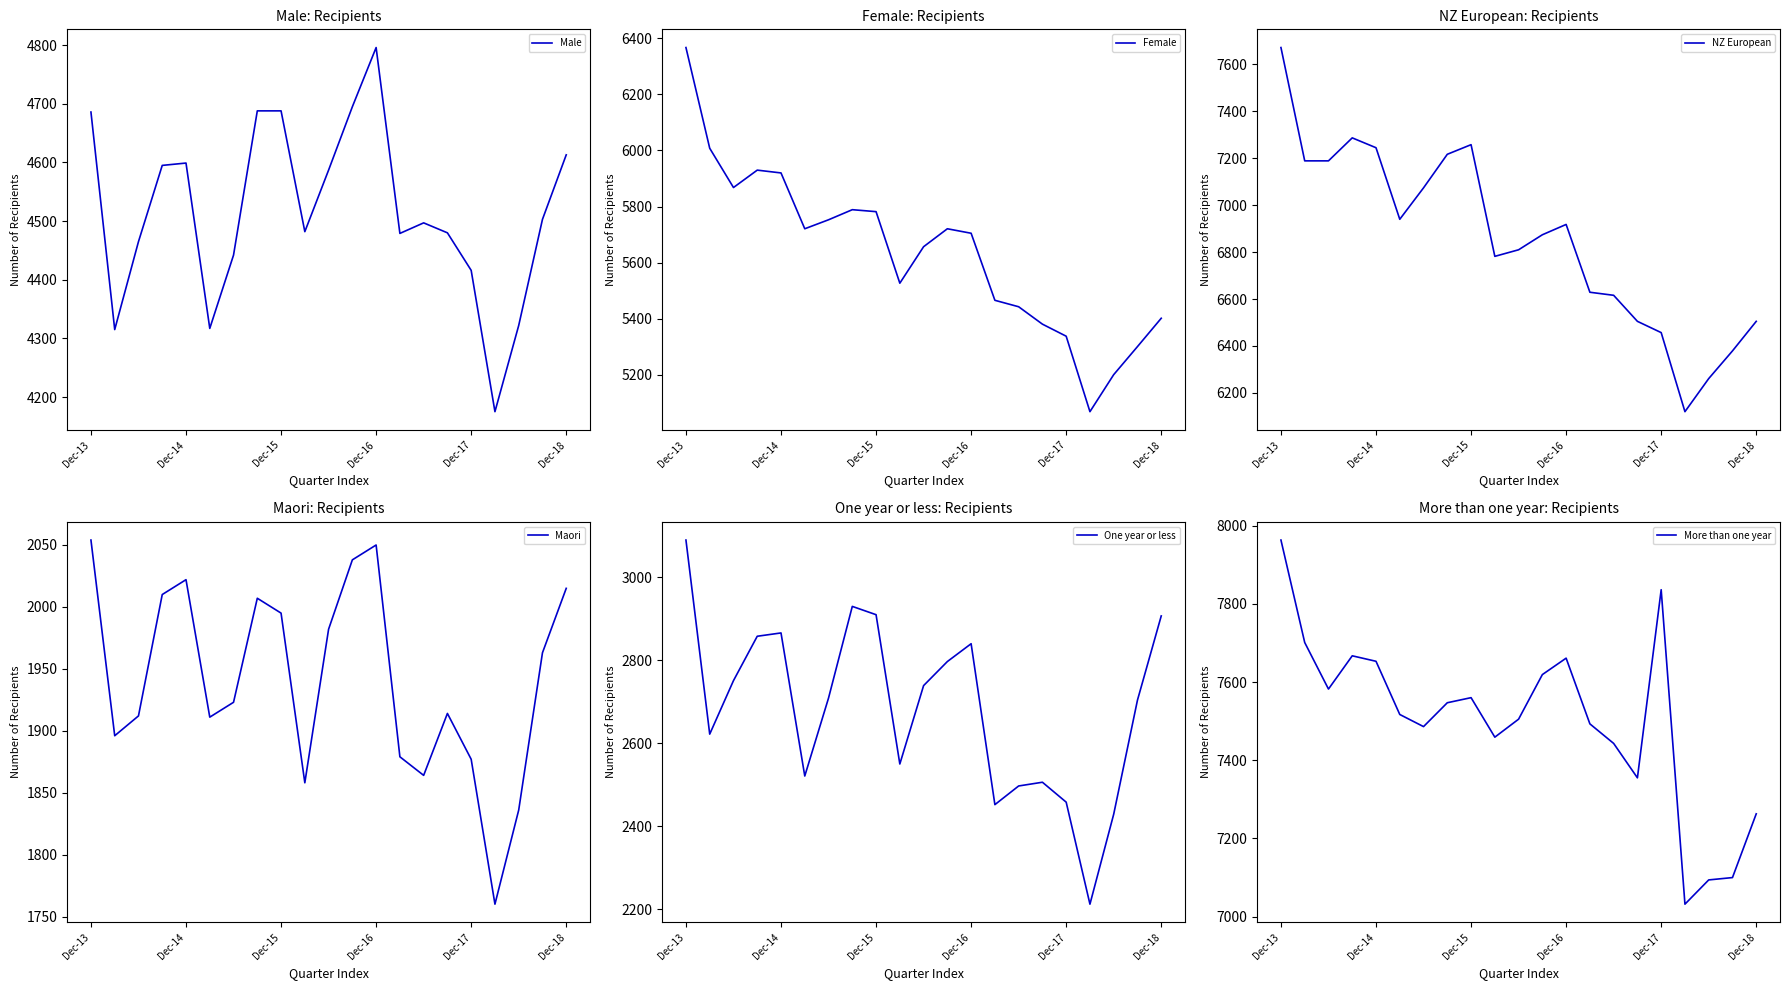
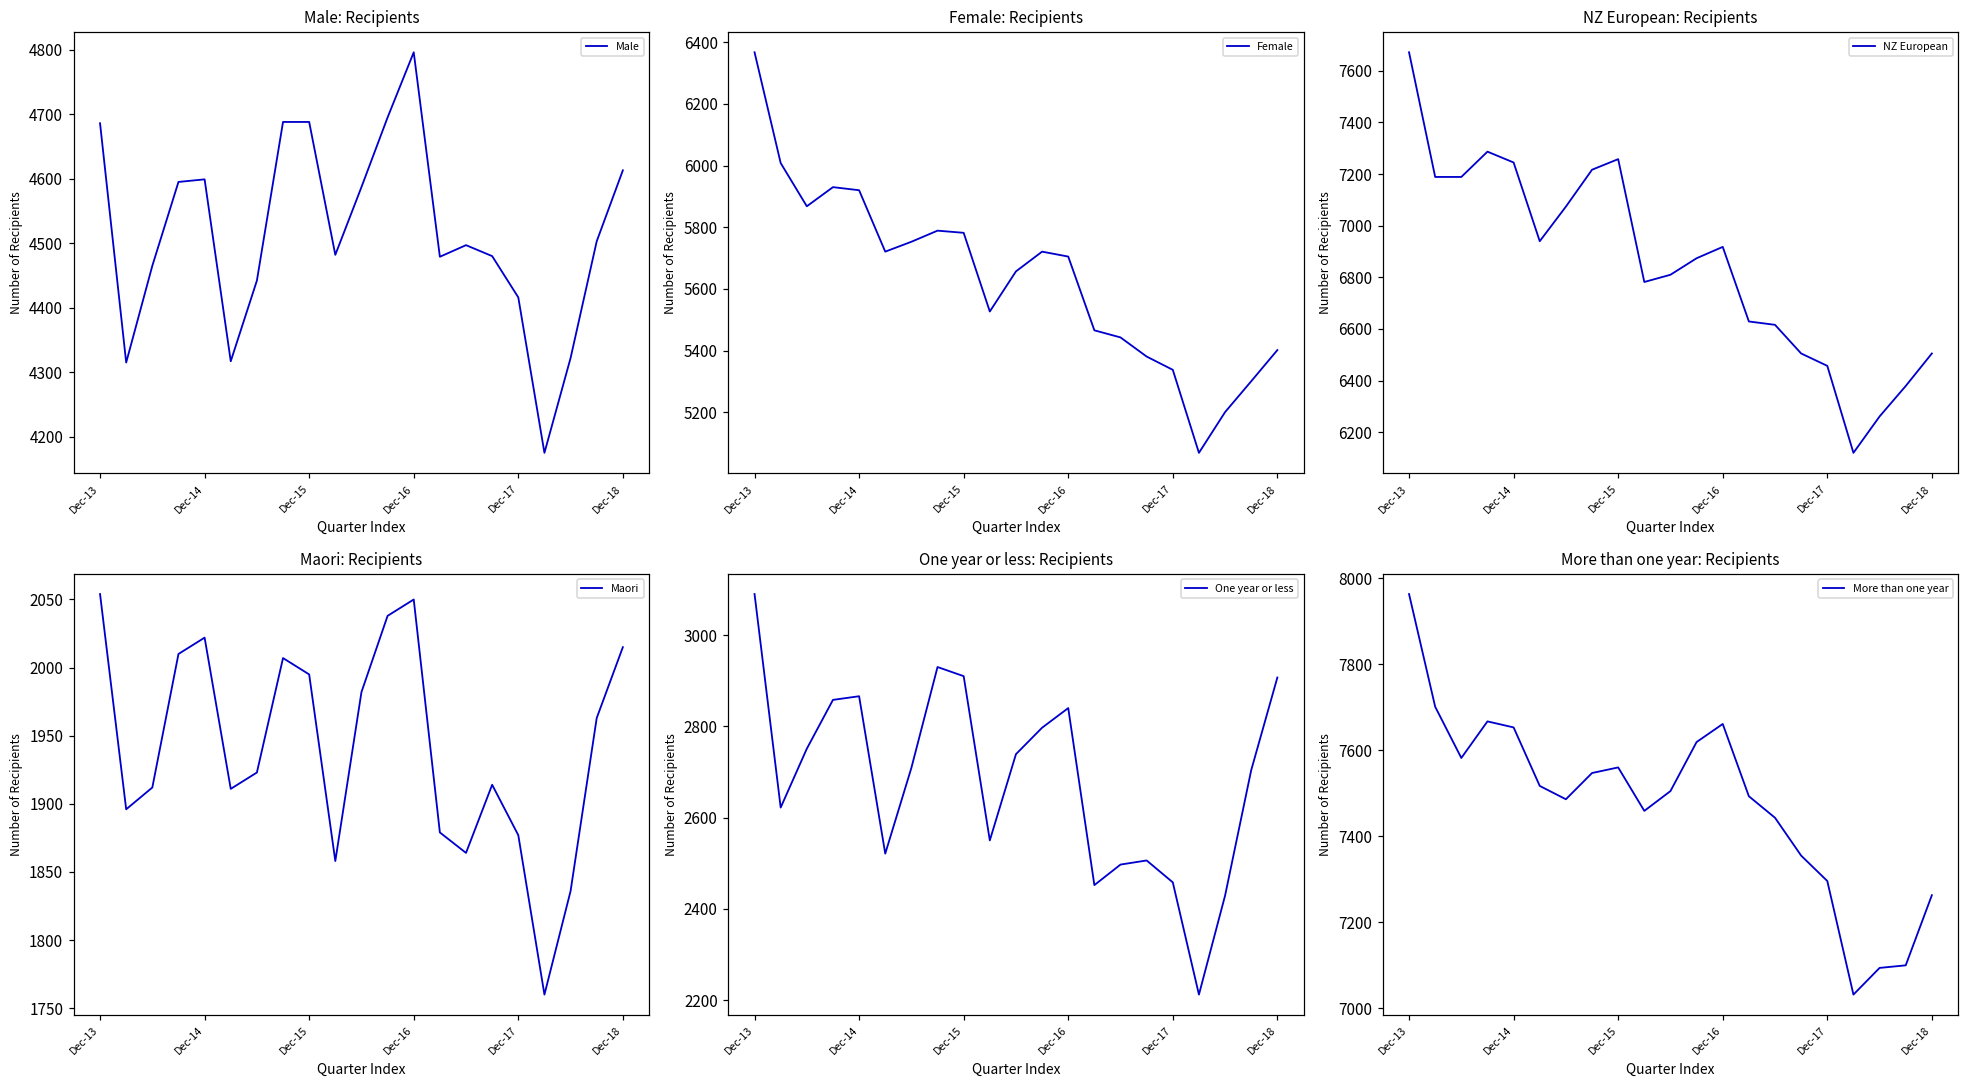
More than one year: Recipients, Dec-17: 7840 -> 7300
